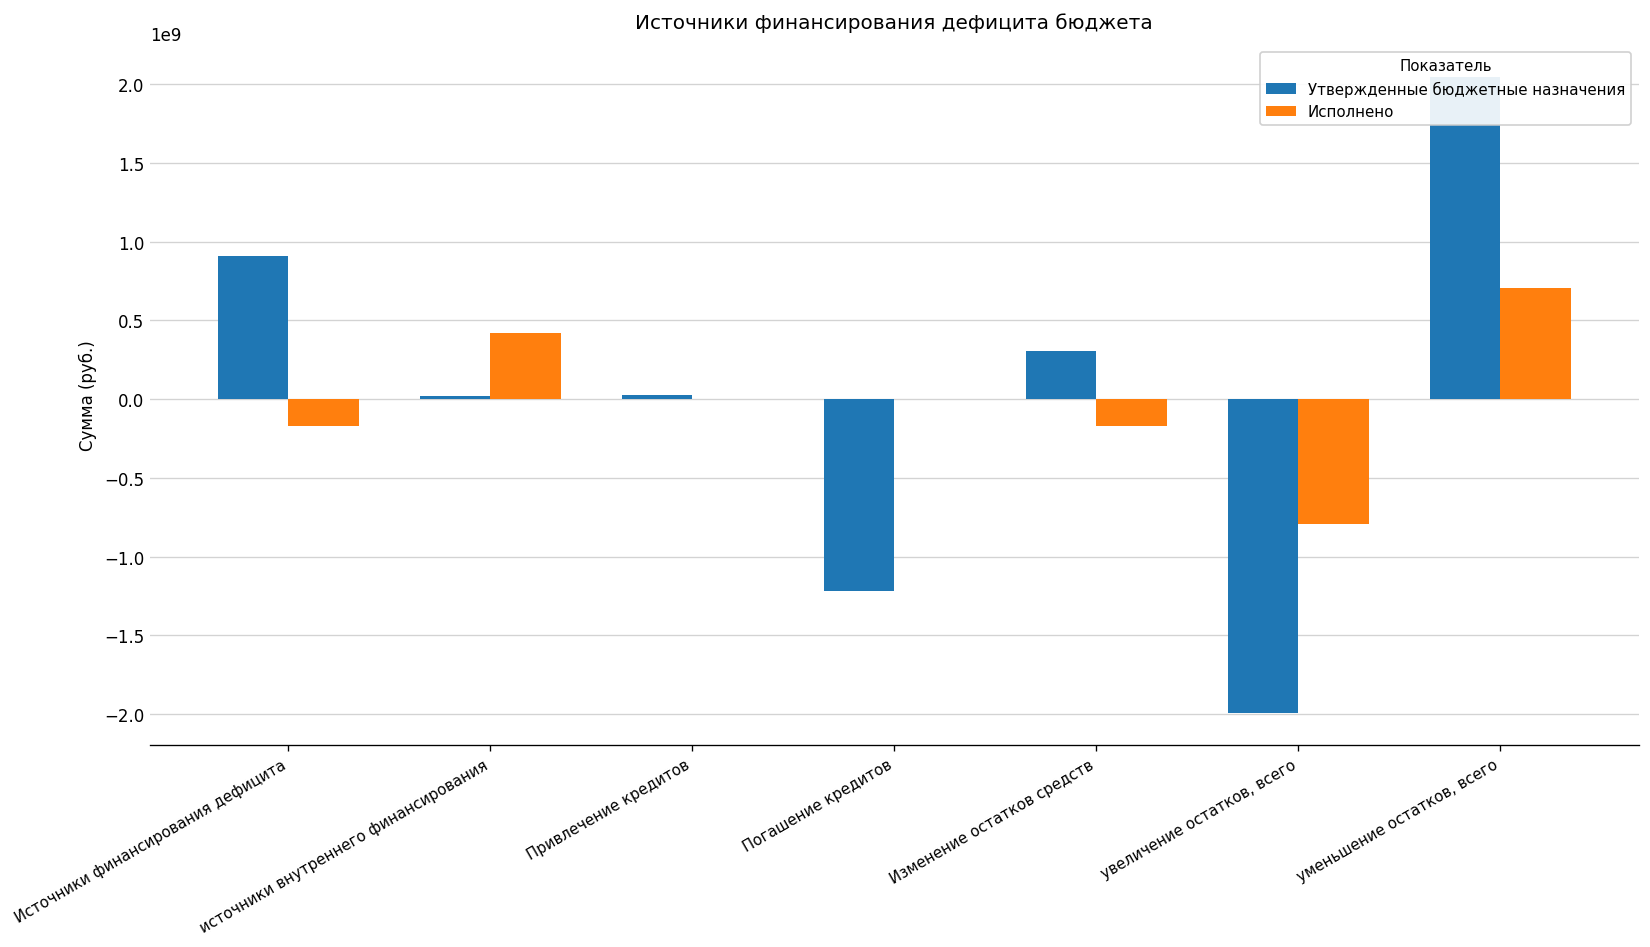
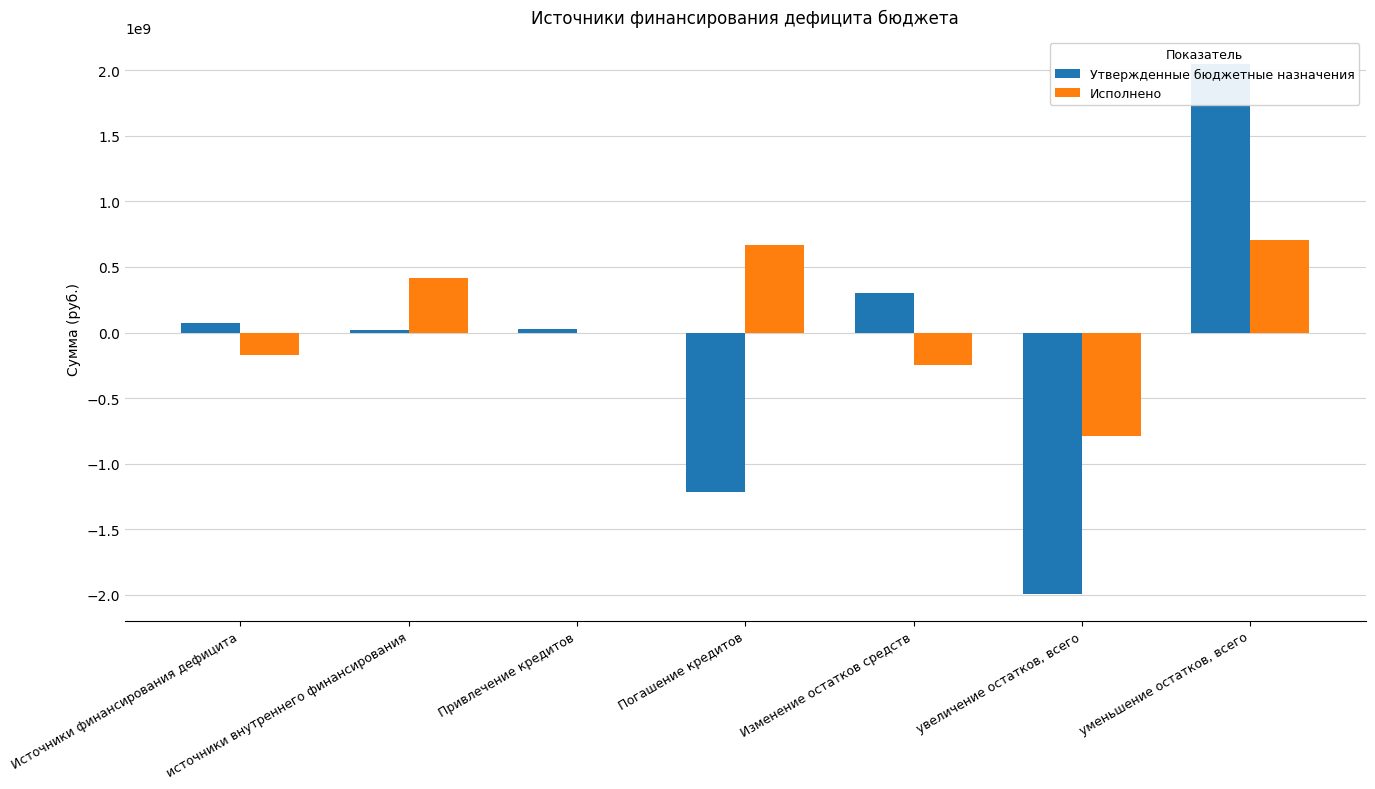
Утвержденные бюджетные назначения, Источники финансирования дефицита: 910000000 -> 70000000
Исполнено, Погашение кредитов: 0 -> 670000000
Исполнено, Изменение остатков средств: -170000000 -> -250000000
